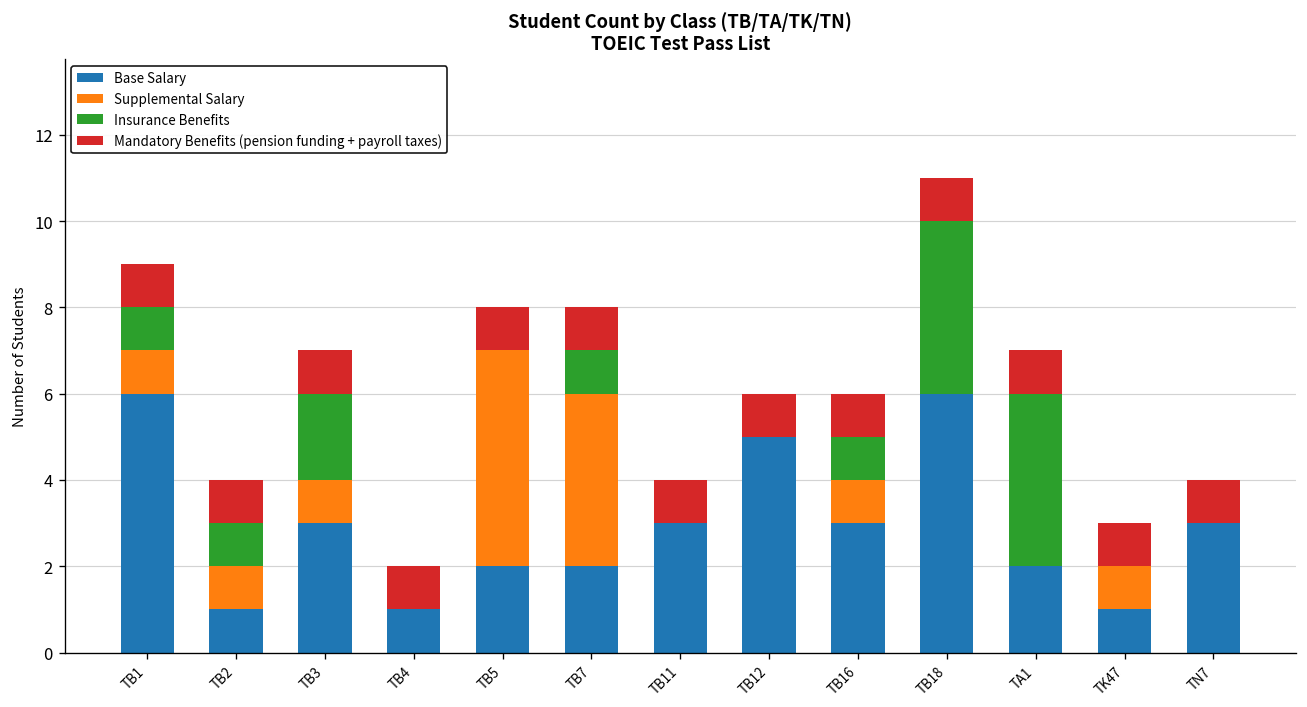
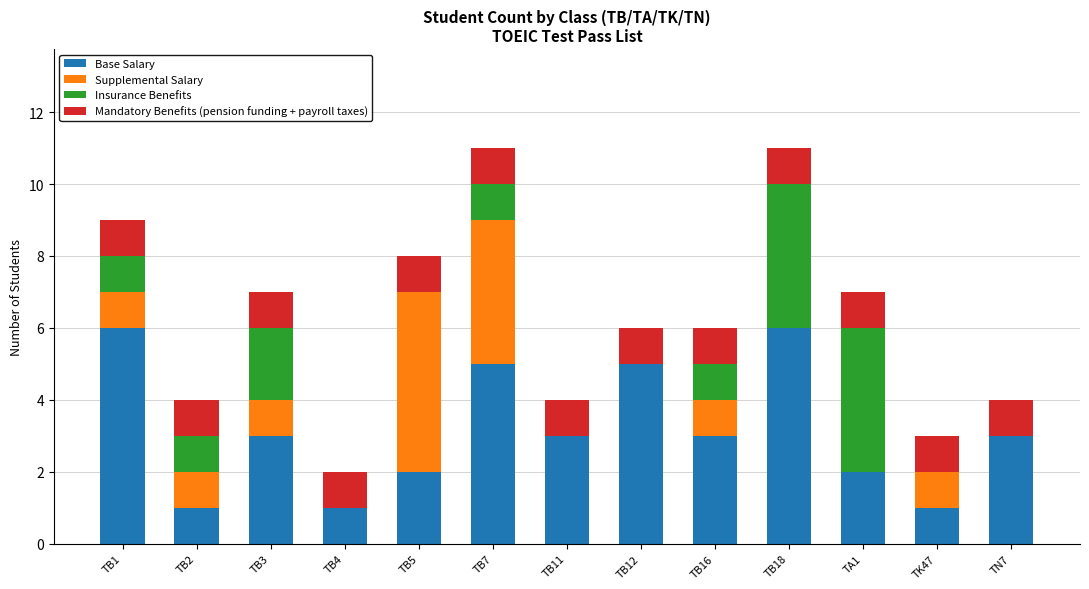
Base Salary, TB7: 2 -> 5
